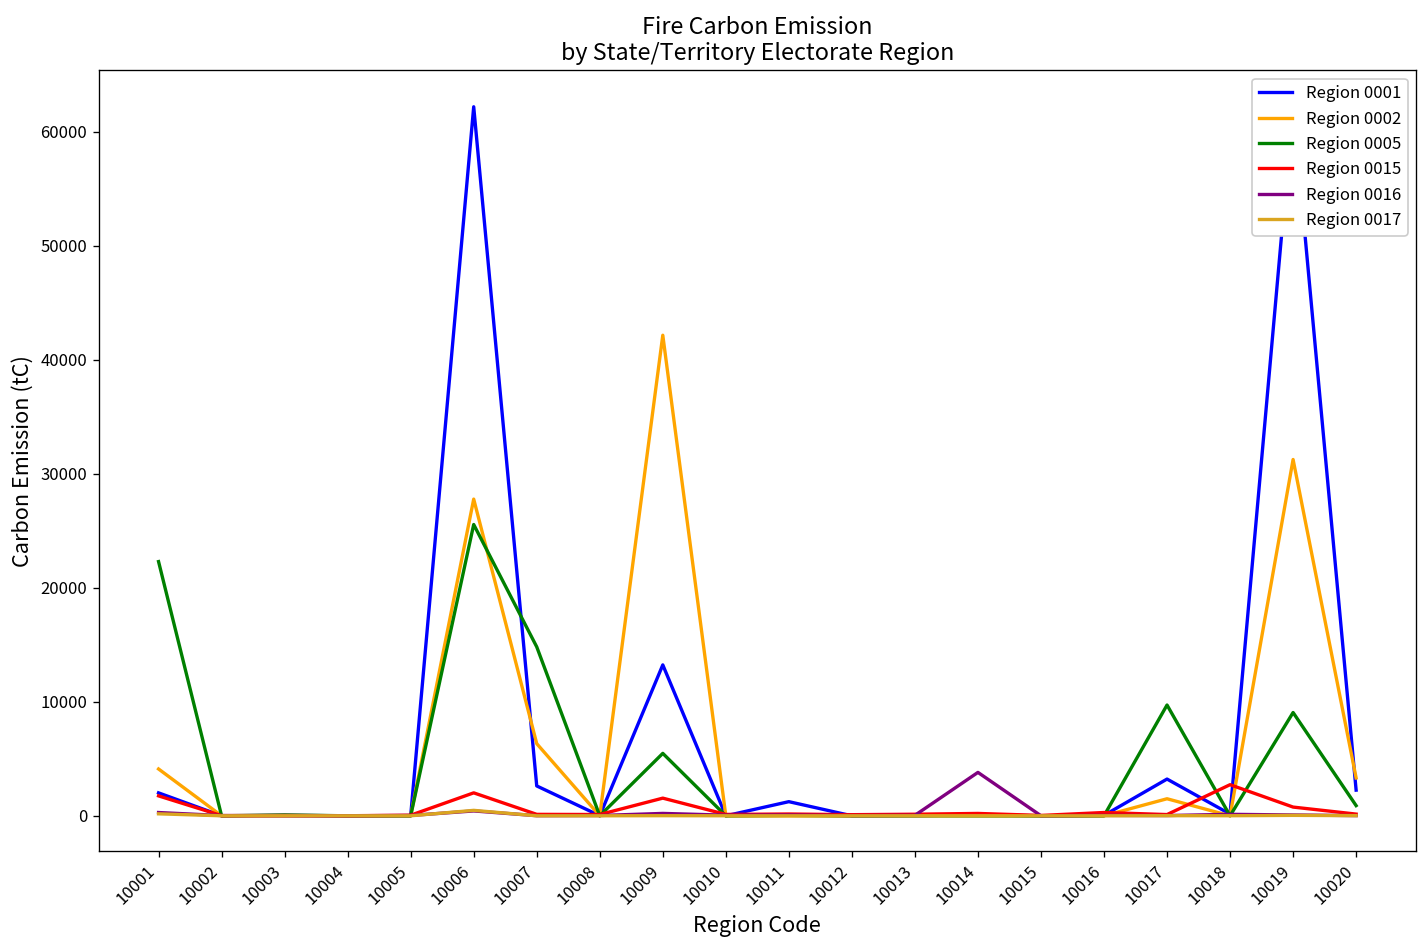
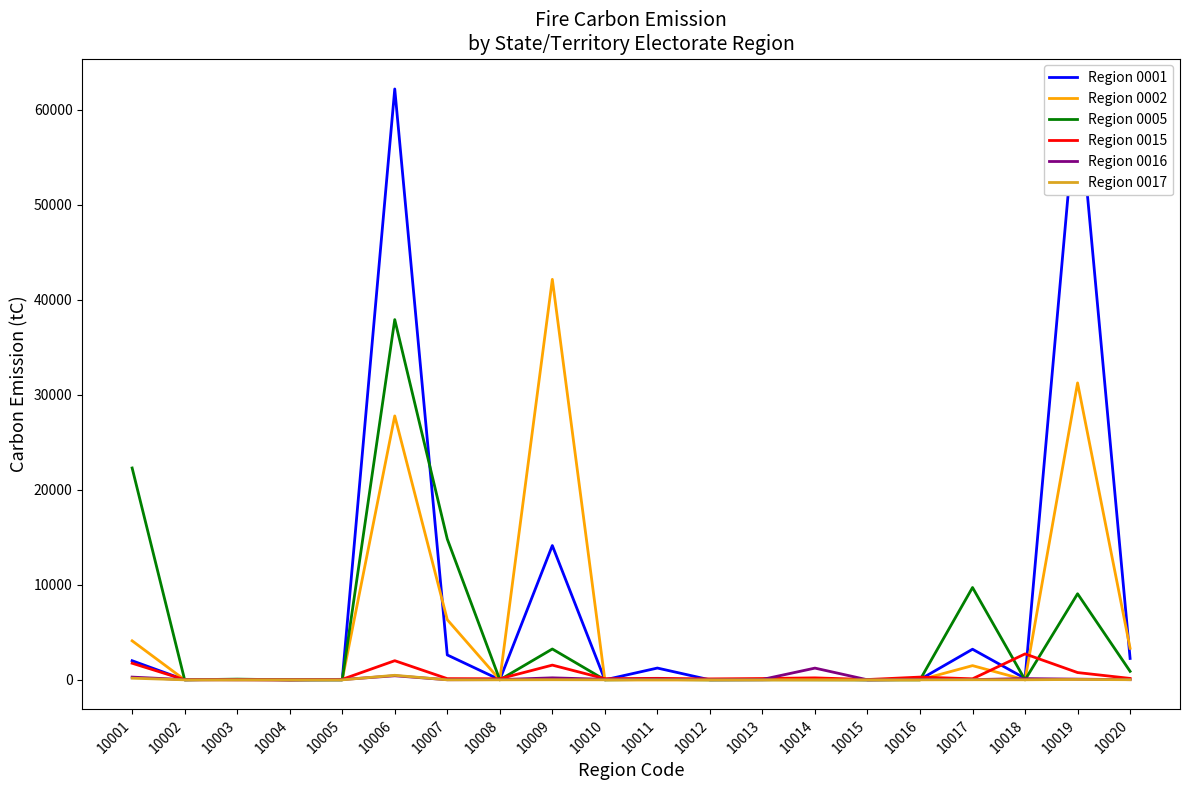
Region 0005, 10006: 26000 -> 38000
Region 0001, 10009: 13000 -> 14000
Region 0005, 10009: 5000 -> 3000
Region 0016, 10014: 4000 -> 1000
